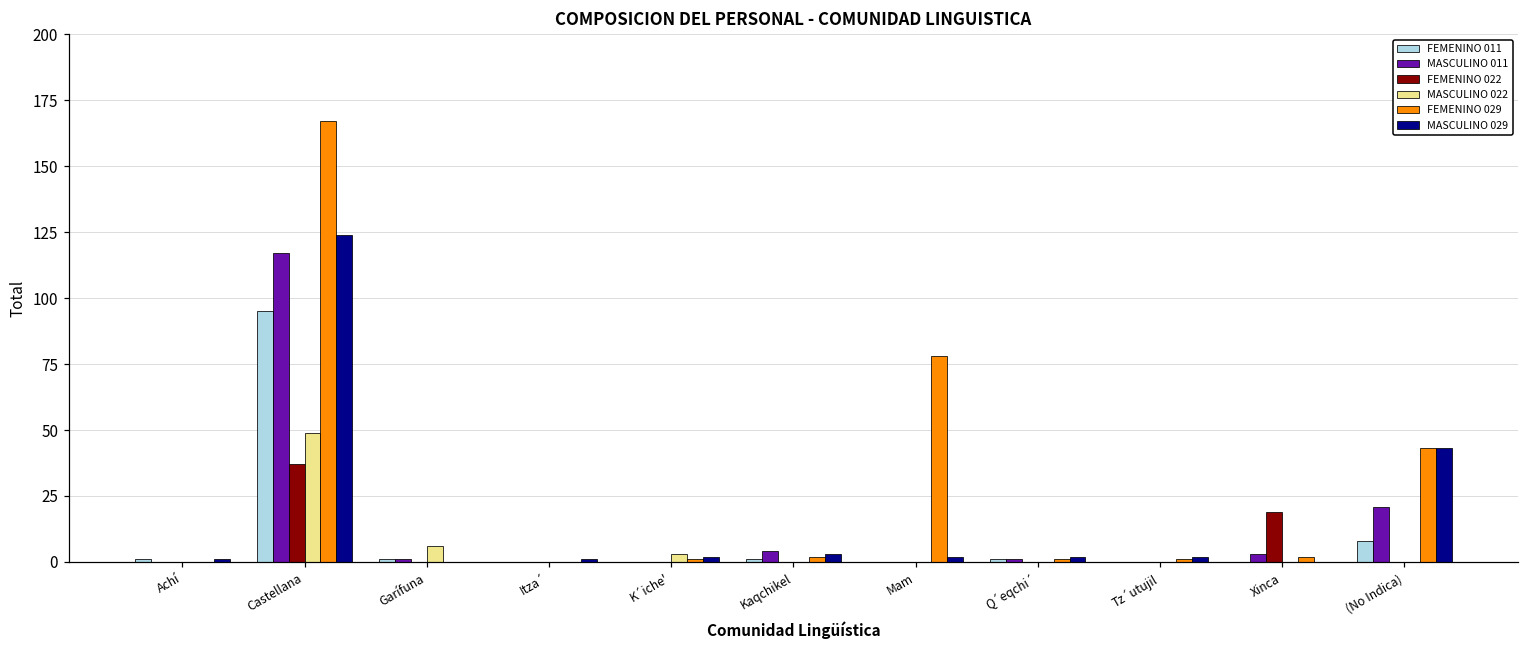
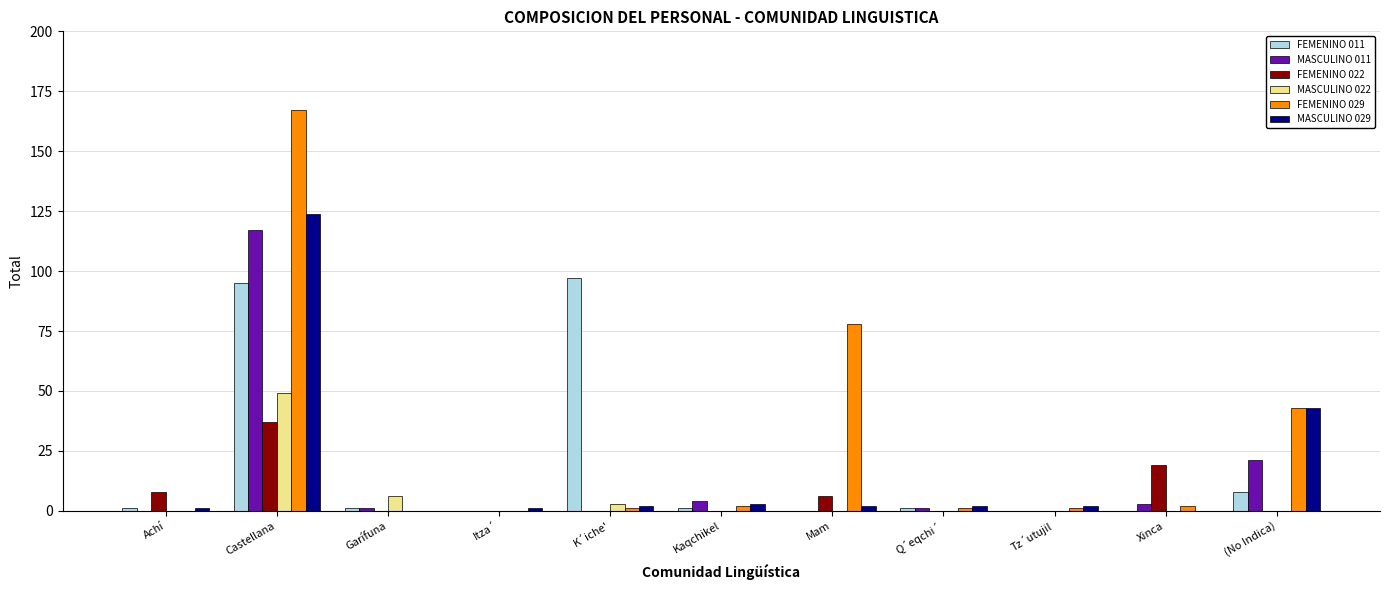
FEMENINO 022, Achí: 0 -> 8
FEMENINO 011, K´iche': 0 -> 97
FEMENINO 022, Mam: 0 -> 6
